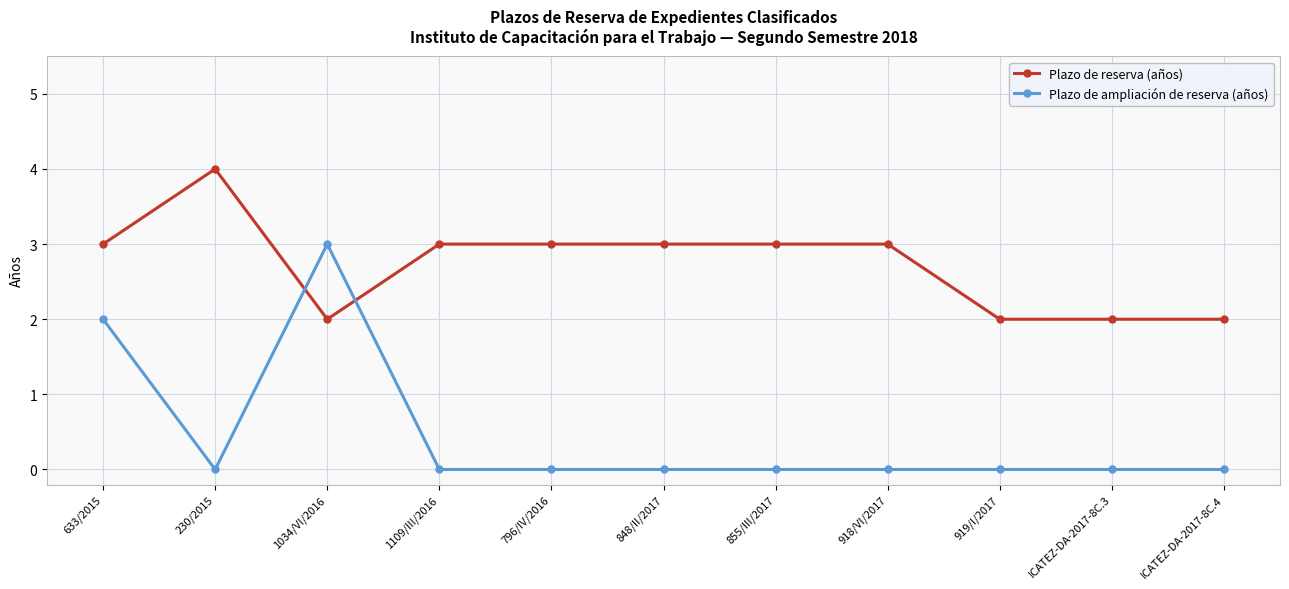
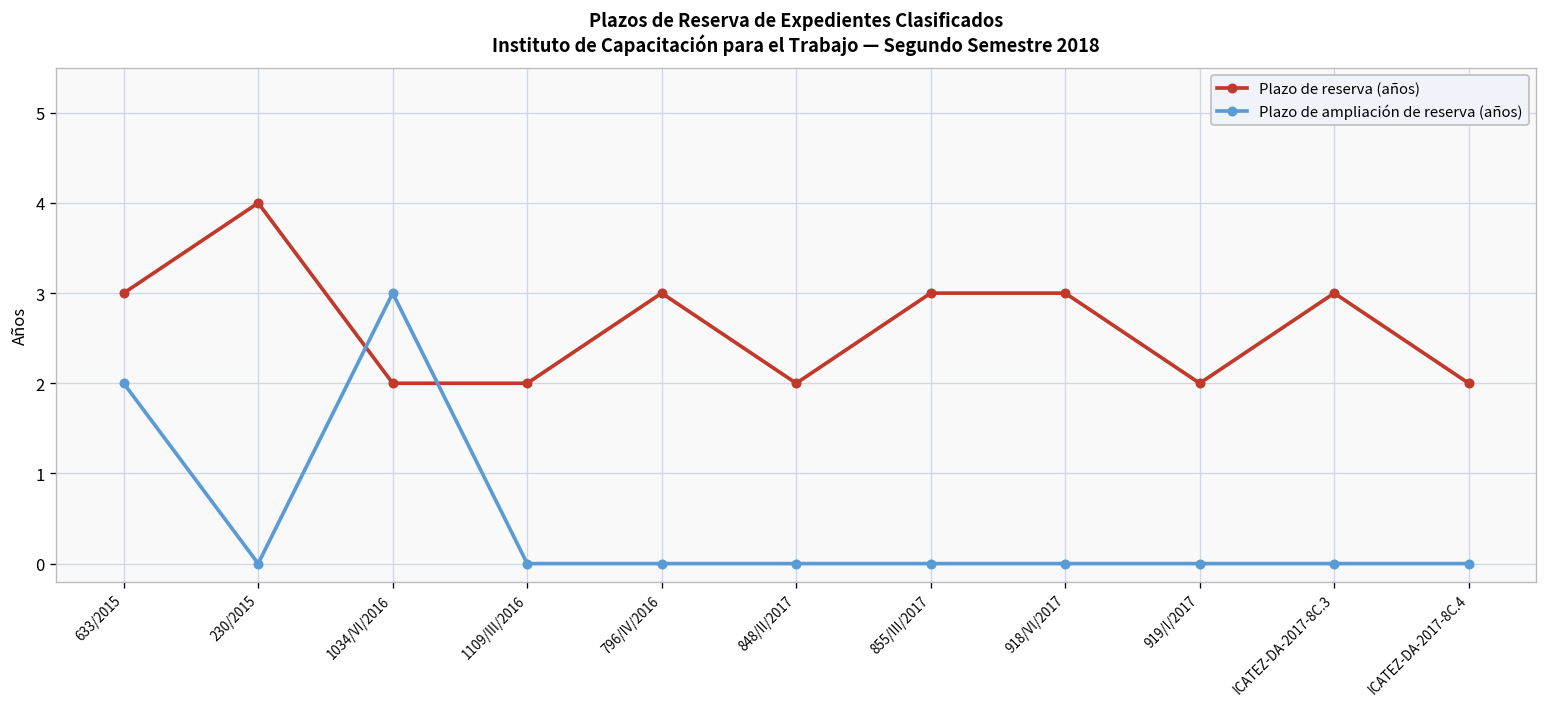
Plazo de reserva (años), 1109/III/2016: 3 -> 2
Plazo de reserva (años), 848/II/2017: 3 -> 2
Plazo de reserva (años), ICATEZ-DA-2017-8C.3: 2 -> 3
